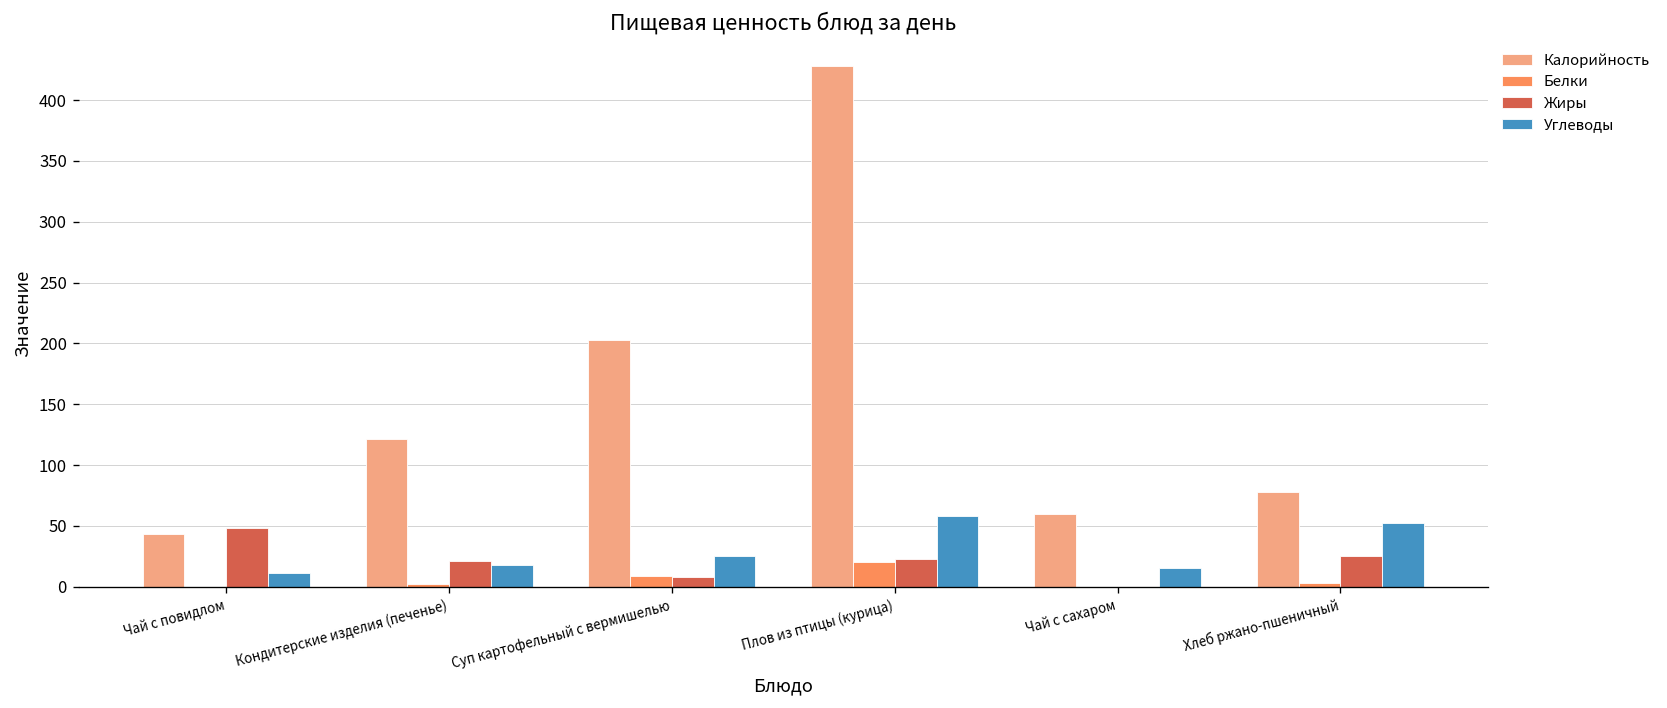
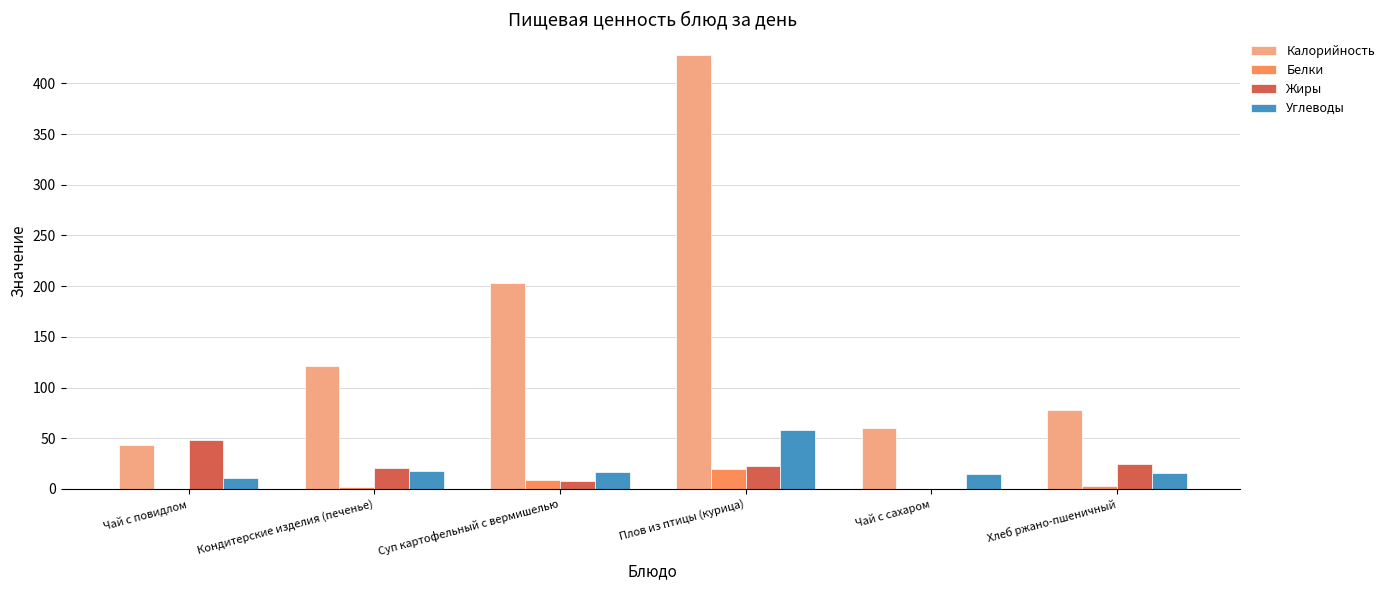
Углеводы, Суп картофельный с вермишелью: 25 -> 17
Углеводы, Хлеб ржано-пшеничный: 52 -> 16
